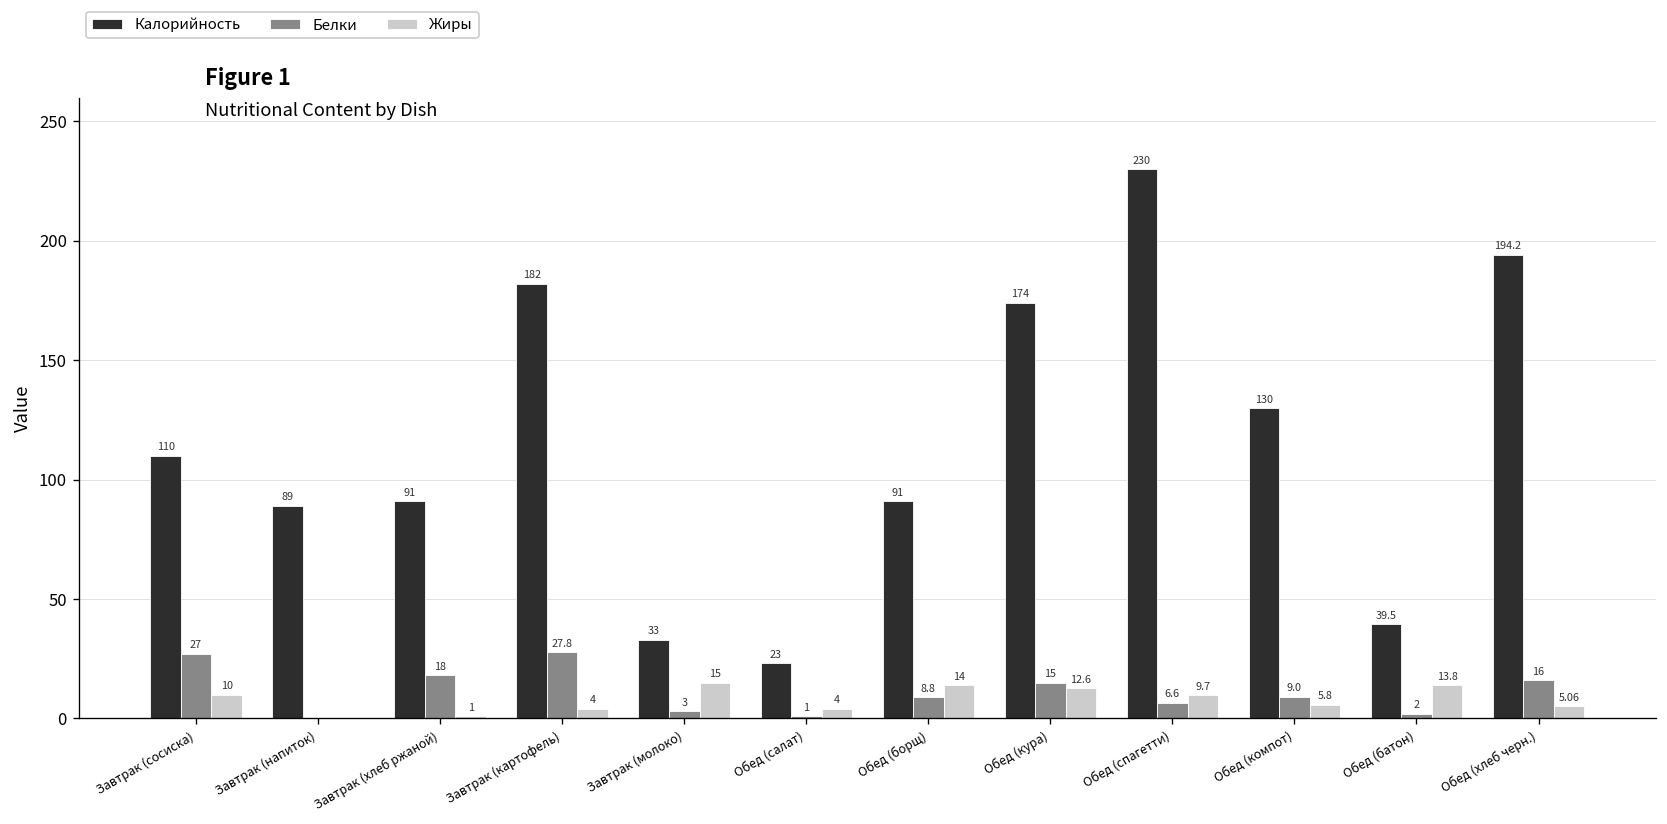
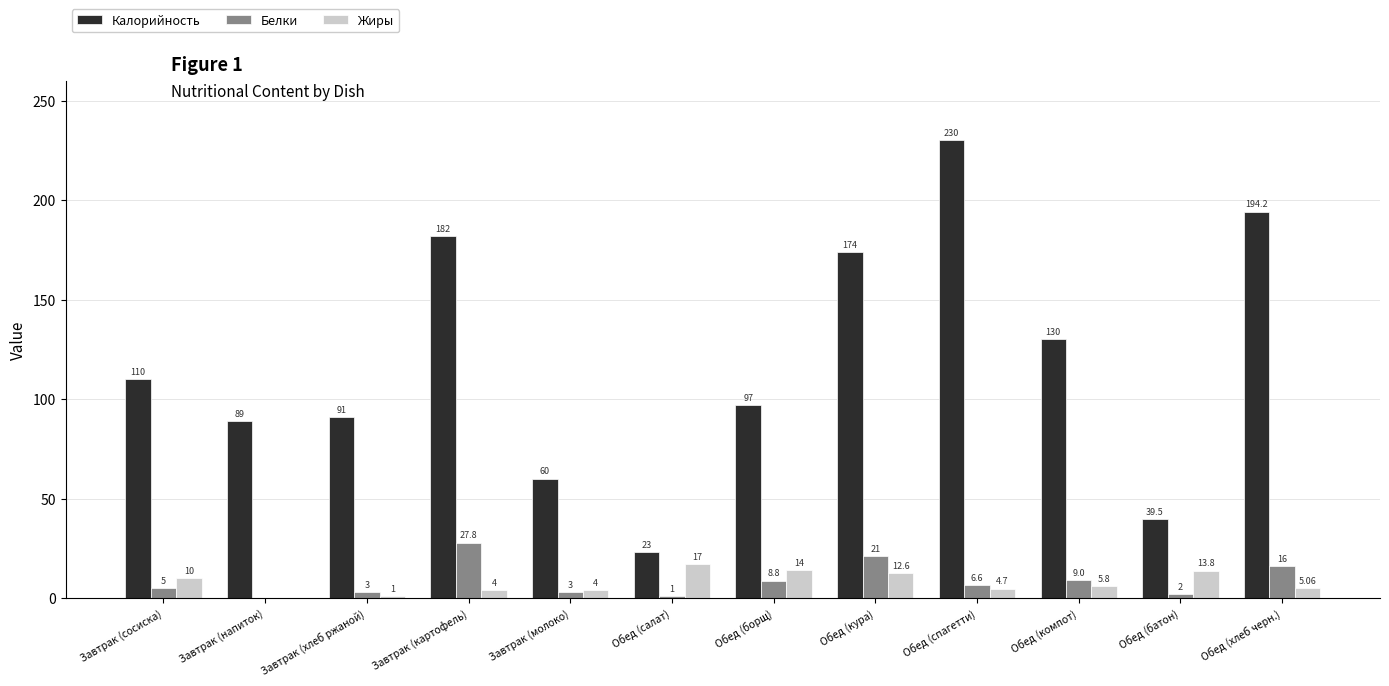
Белки, Завтрак (сосиска): 27 -> 5
Белки, Завтрак (хлеб ржаной): 18 -> 3
Калорийность, Завтрак (молоко): 33 -> 60
Жиры, Завтрак (молоко): 15 -> 4
Жиры, Обед (салат): 4 -> 17
Калорийность, Обед (борщ): 91 -> 97
Белки, Обед (кура): 15 -> 21
Жиры, Обед (спагетти): 9.7 -> 4.7
